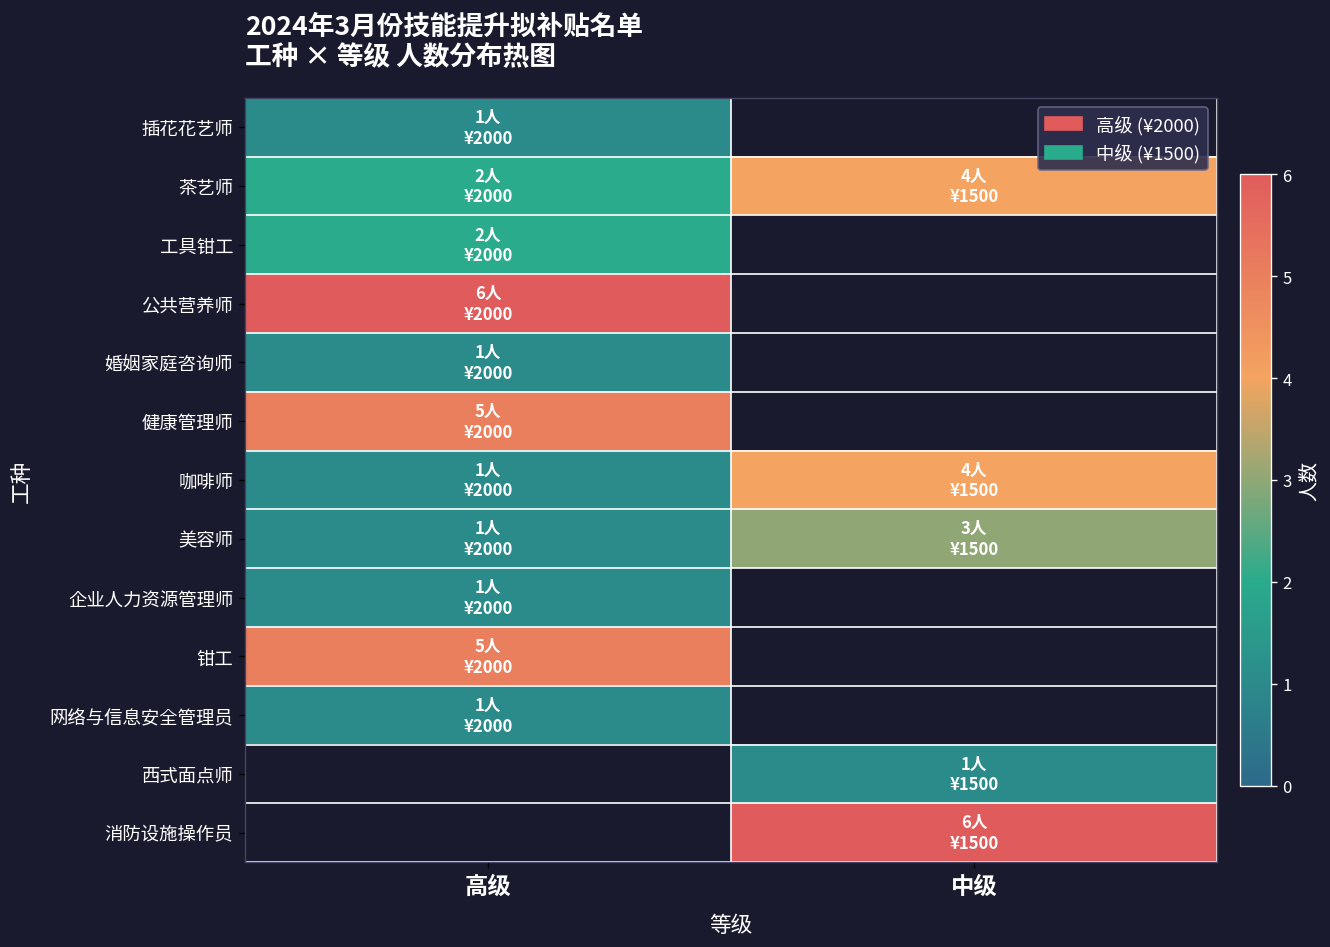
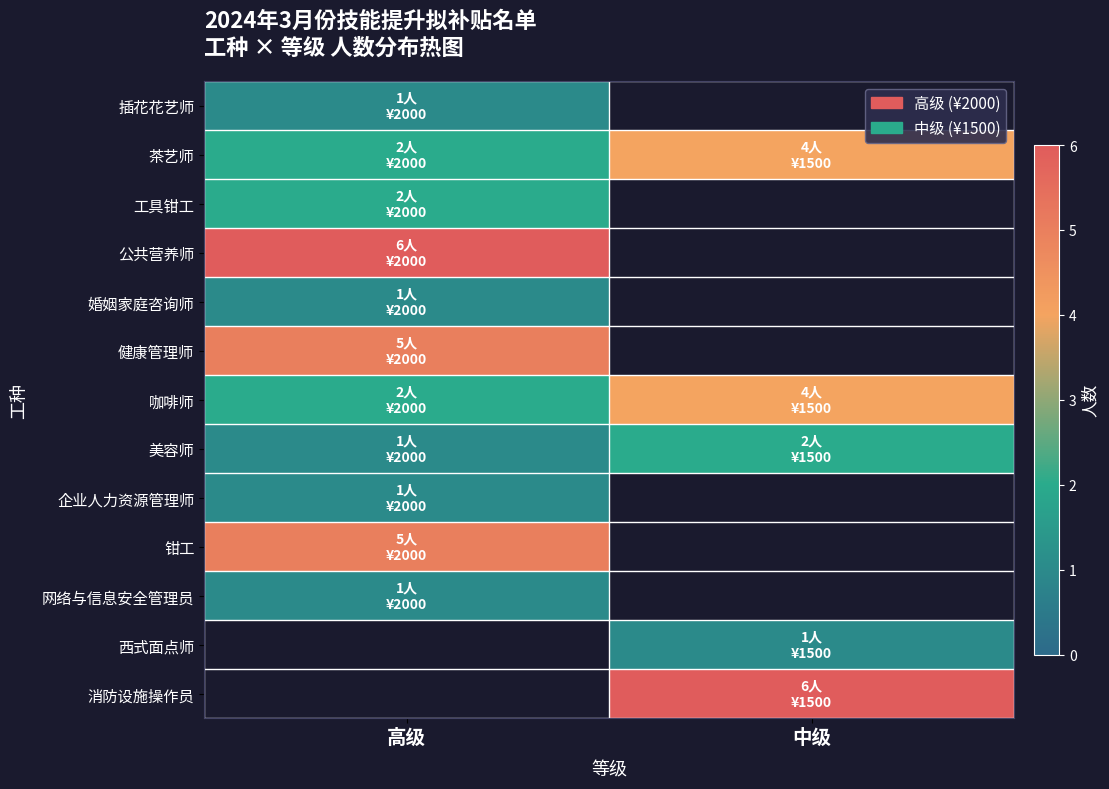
咖啡师, 高级: 1人 -> 2人
美容师, 中级: 3人 -> 2人
